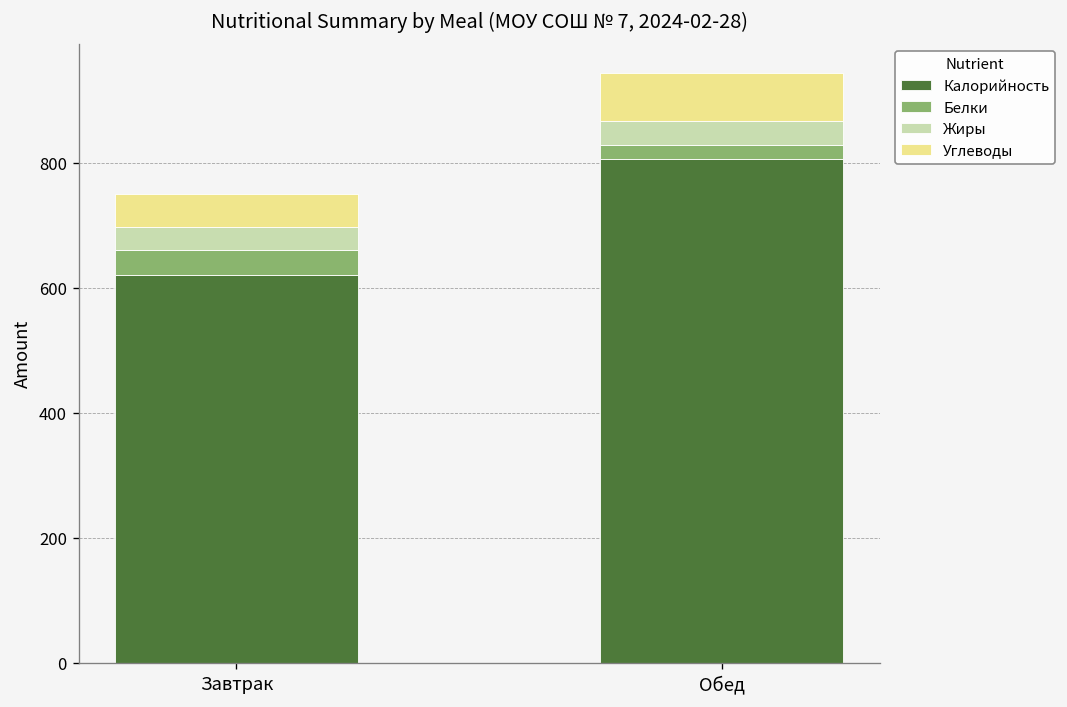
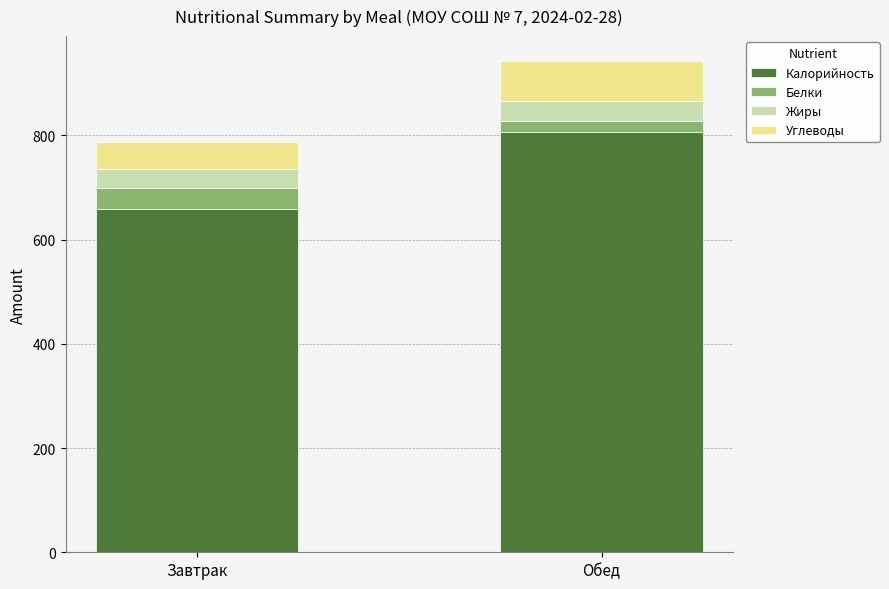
Калорийность, Завтрак: 620 -> 660
